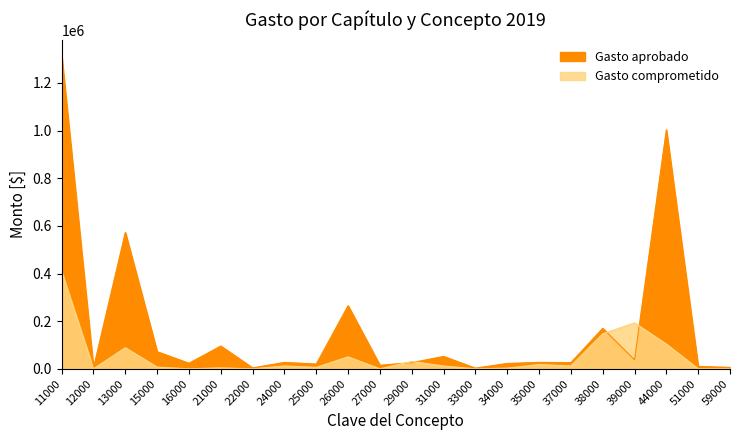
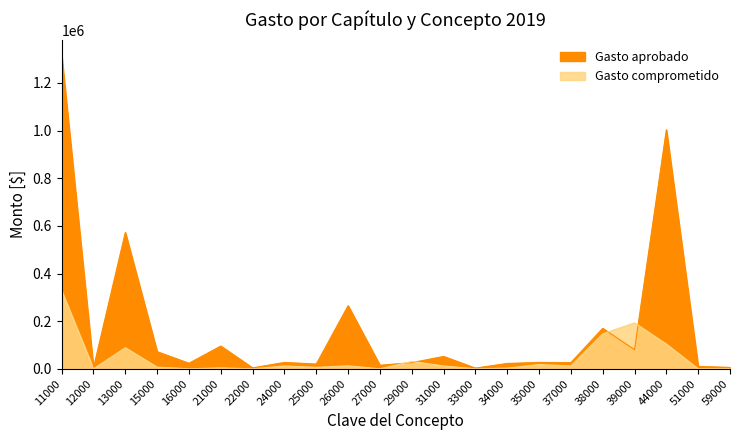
Gasto comprometido, 11000: 410000 -> 330000
Gasto comprometido, 26000: 50000 -> 10000
Gasto aprobado, 39000: 40000 -> 80000
